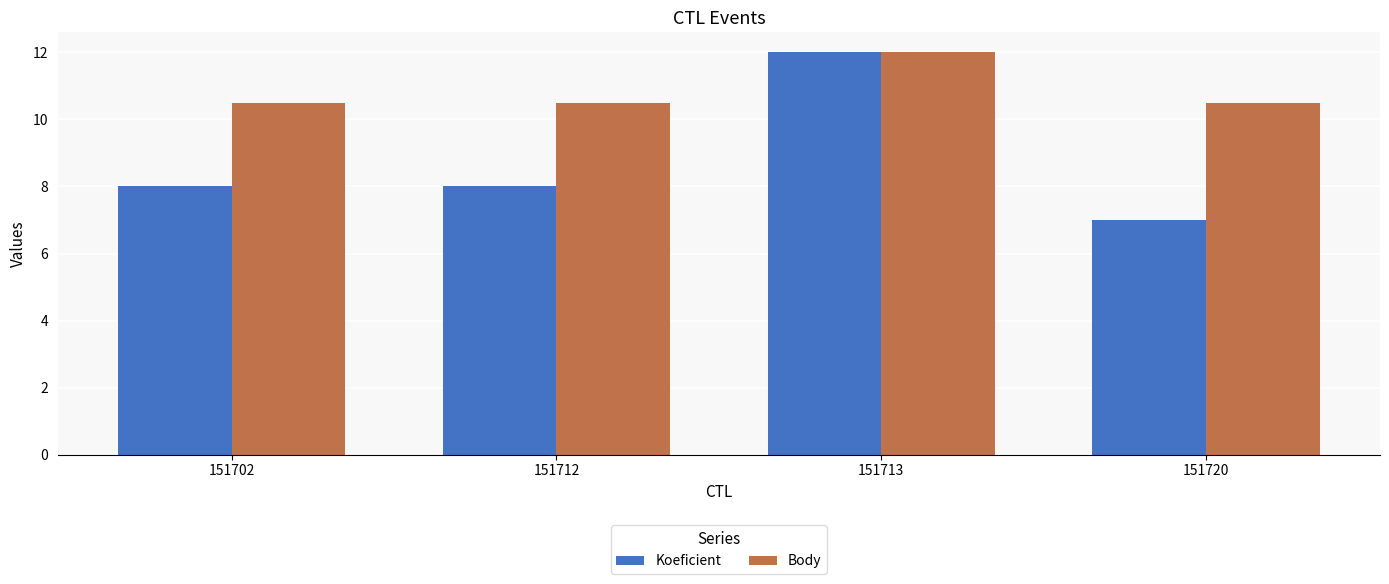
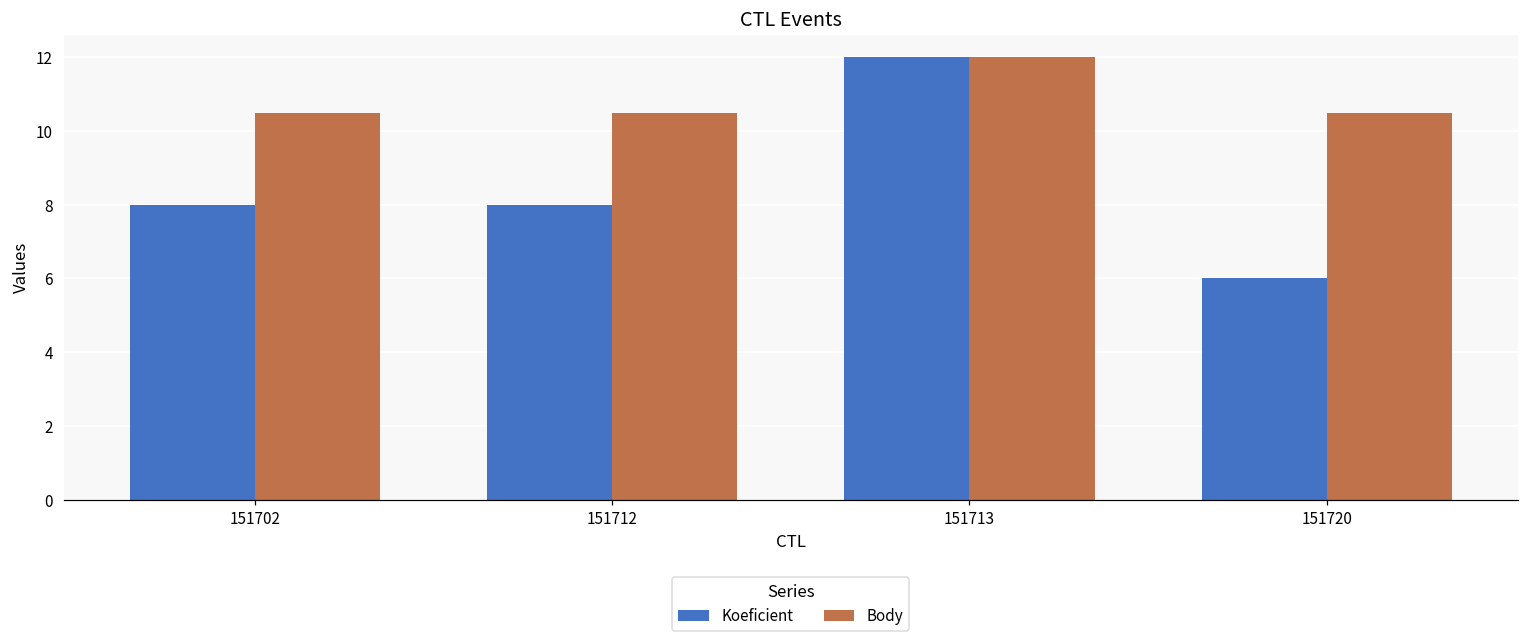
Koeficient, 151720: 7 -> 6
